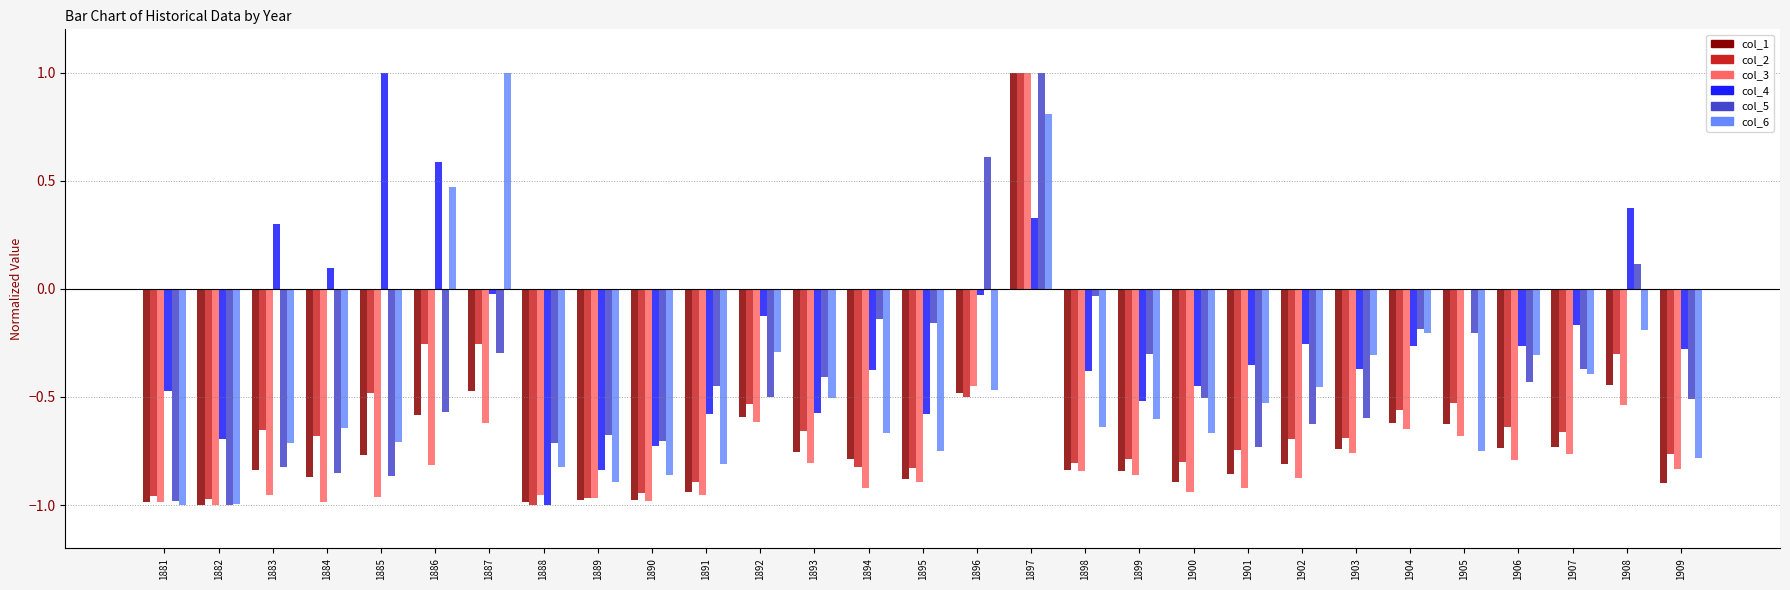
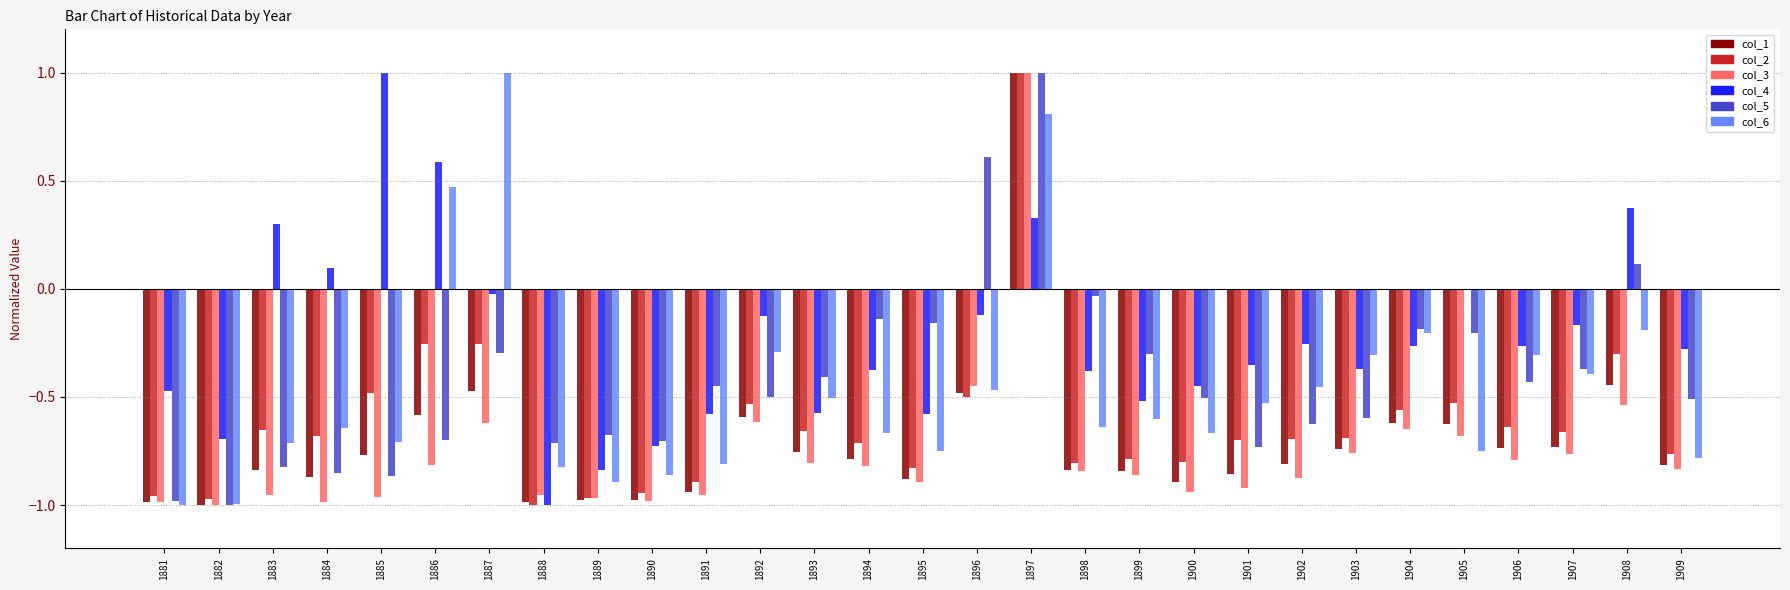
col_5, 1886: -0.57 -> -0.70
col_2, 1894: -0.82 -> -0.71
col_3, 1894: -0.92 -> -0.82
col_4, 1896: -0.03 -> -0.12
col_2, 1901: -0.75 -> -0.70
col_1, 1909: -0.90 -> -0.81
